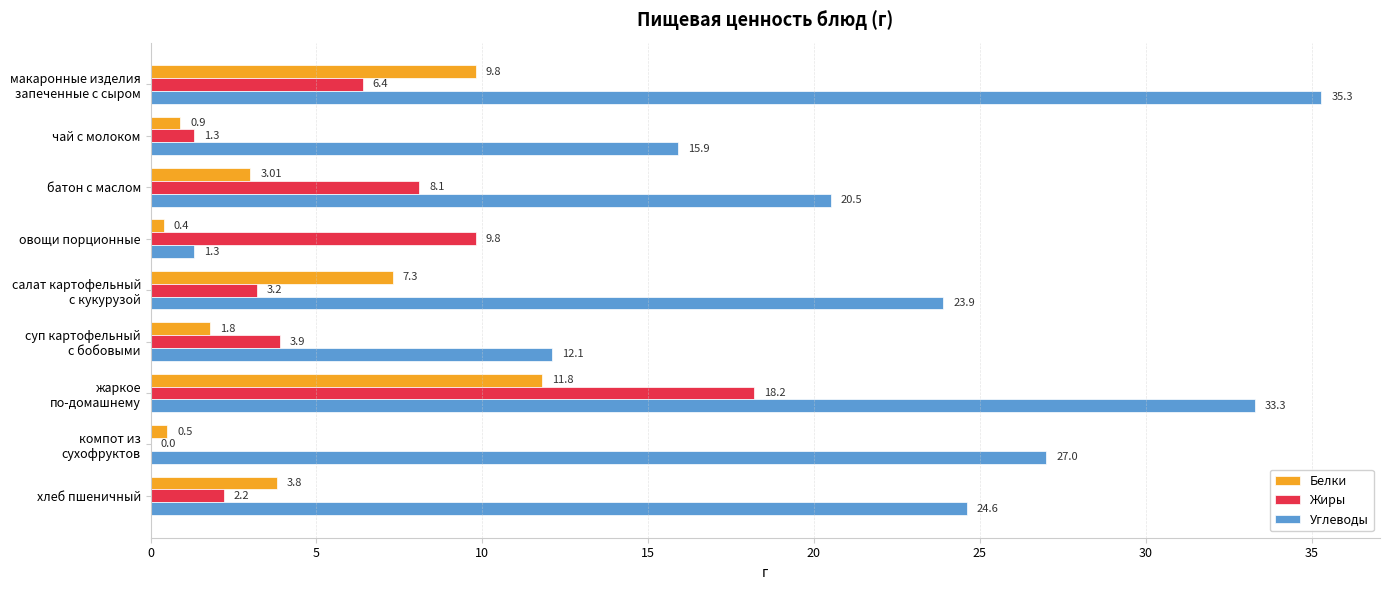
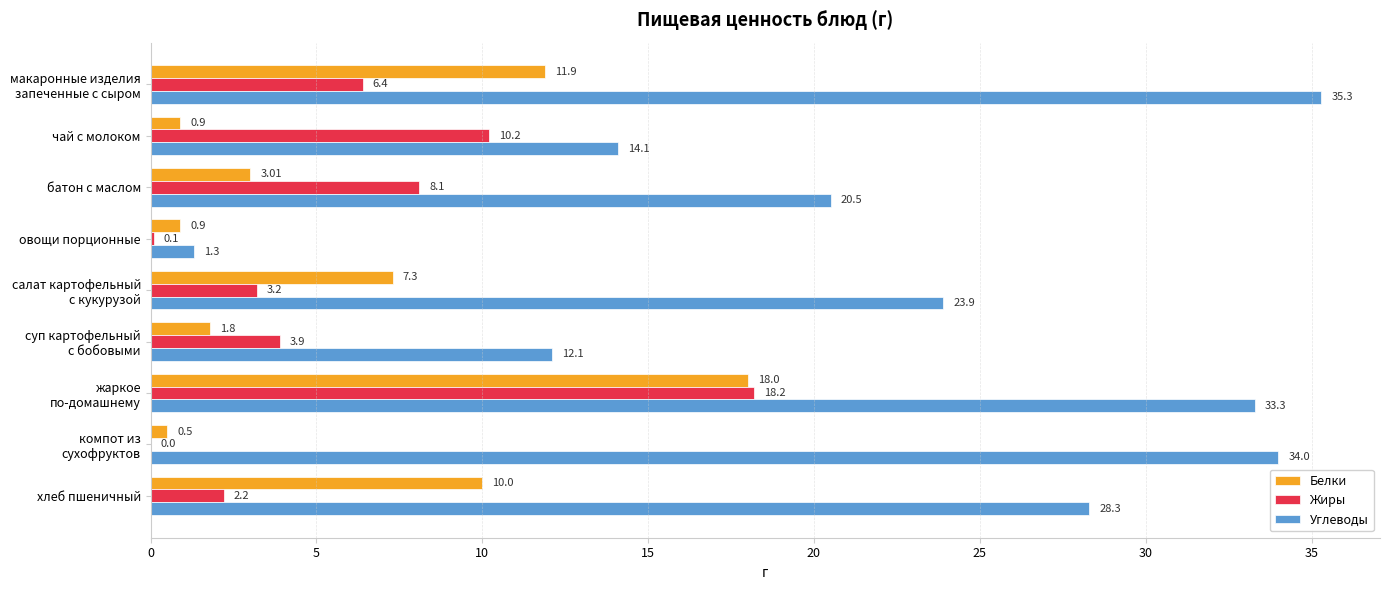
Белки, макаронные изделия запеченные с сыром: 9.8 -> 11.9
Жиры, чай с молоком: 1.3 -> 10.2
Углеводы, чай с молоком: 15.9 -> 14.1
Белки, овощи порционные: 0.4 -> 0.9
Жиры, овощи порционные: 9.8 -> 0.1
Белки, жаркое по-домашнему: 11.8 -> 18.0
Углеводы, компот из сухофруктов: 27.0 -> 34.0
Белки, хлеб пшеничный: 3.8 -> 10.0
Углеводы, хлеб пшеничный: 24.6 -> 28.3
